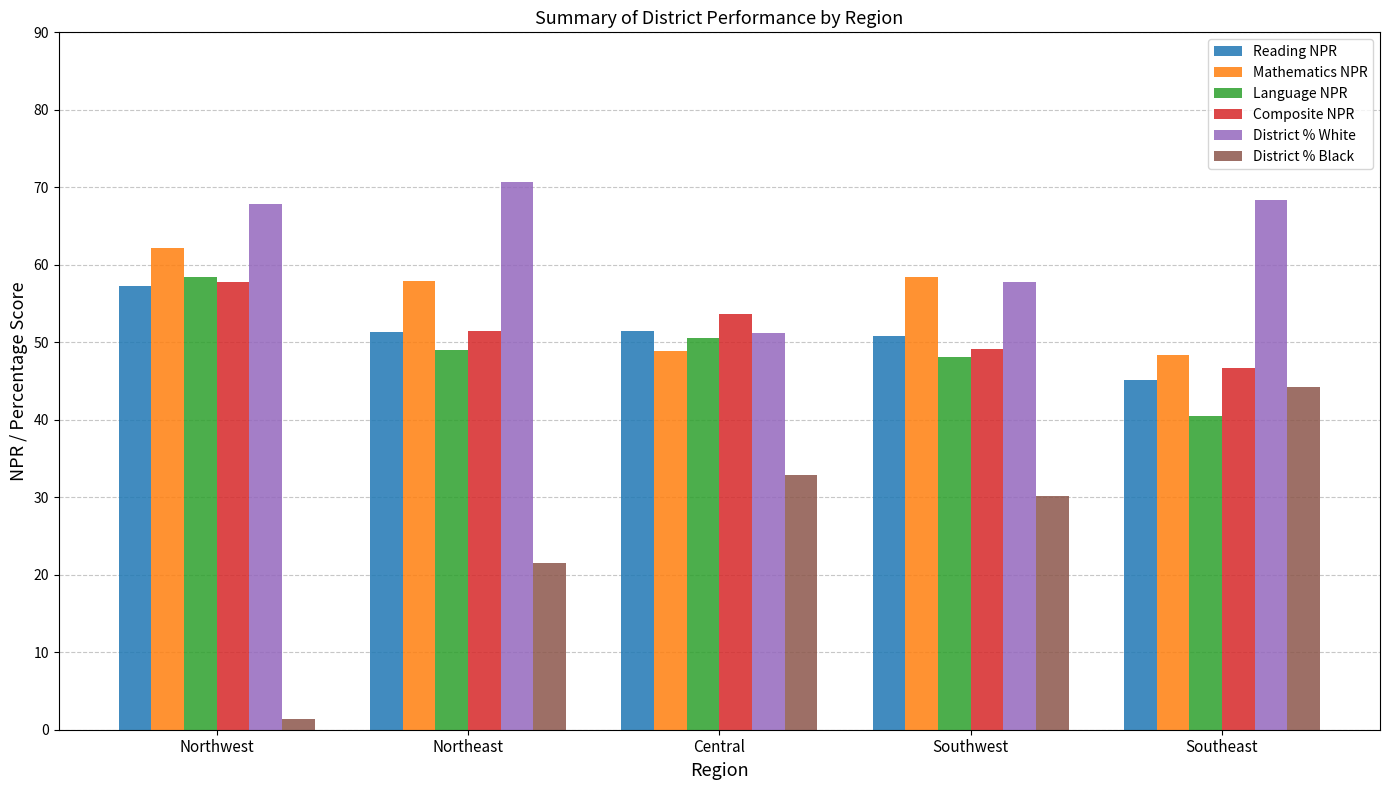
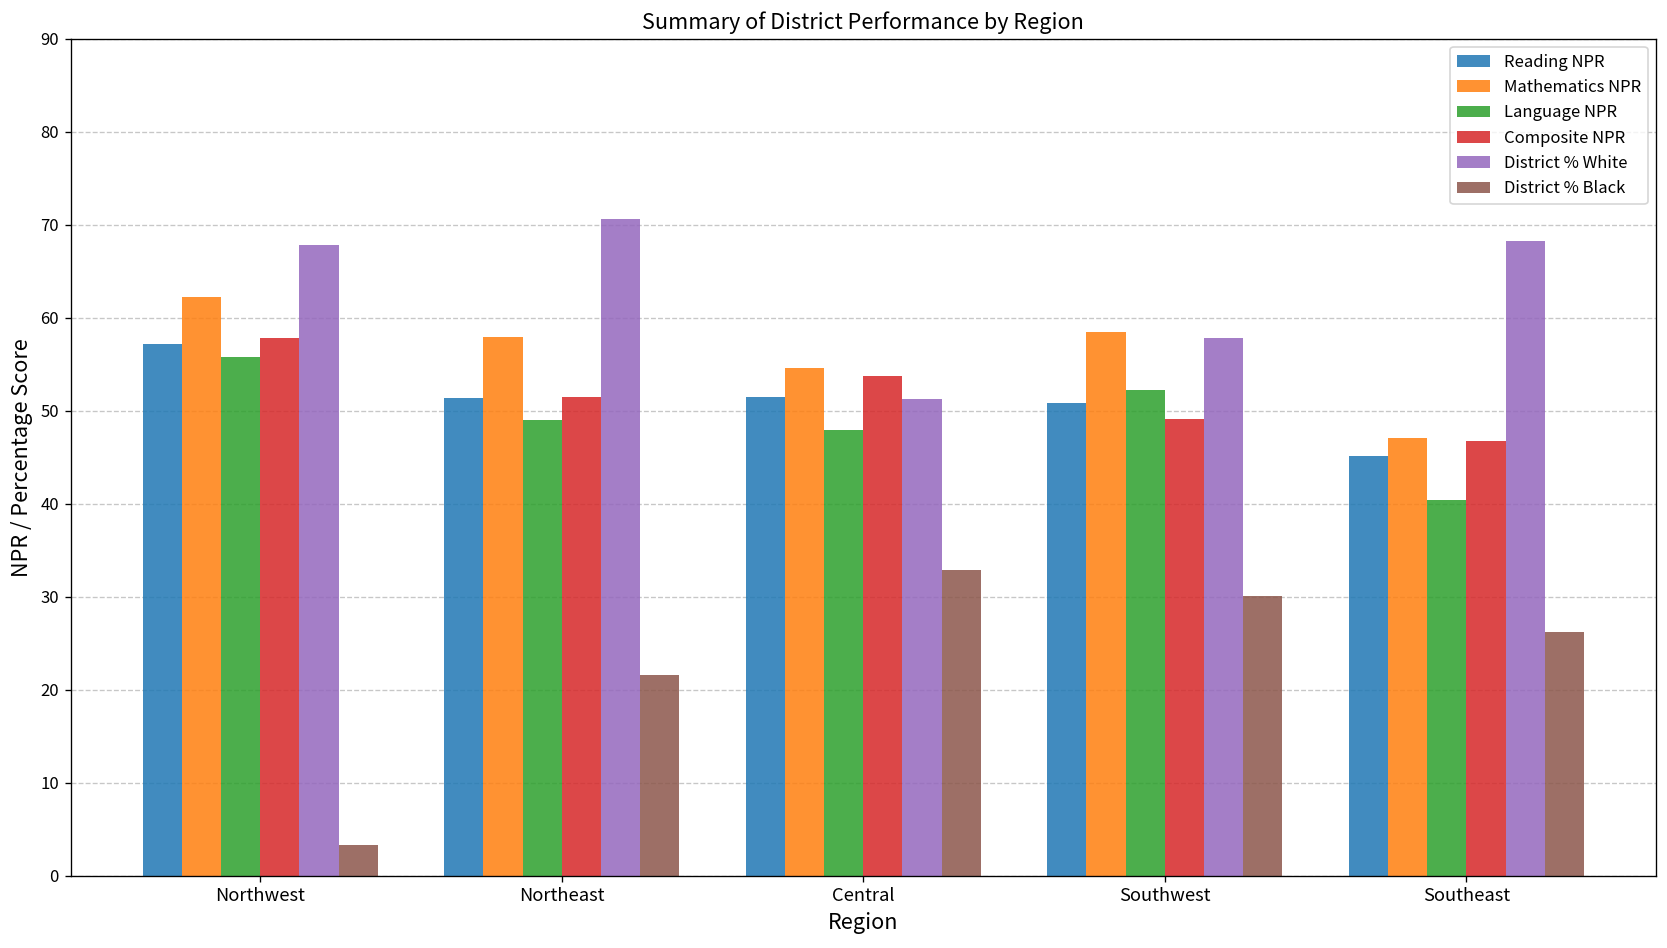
Language NPR, Northwest: 58 -> 56
District % Black, Northwest: 1 -> 3
Mathematics NPR, Central: 49 -> 55
Language NPR, Central: 51 -> 48
Language NPR, Southwest: 48 -> 52
Mathematics NPR, Southeast: 48 -> 47
District % Black, Southeast: 44 -> 26
